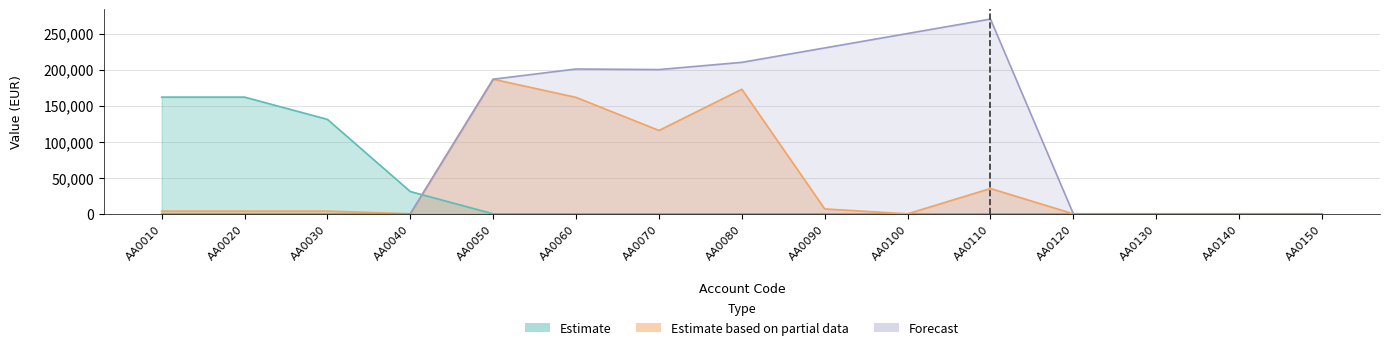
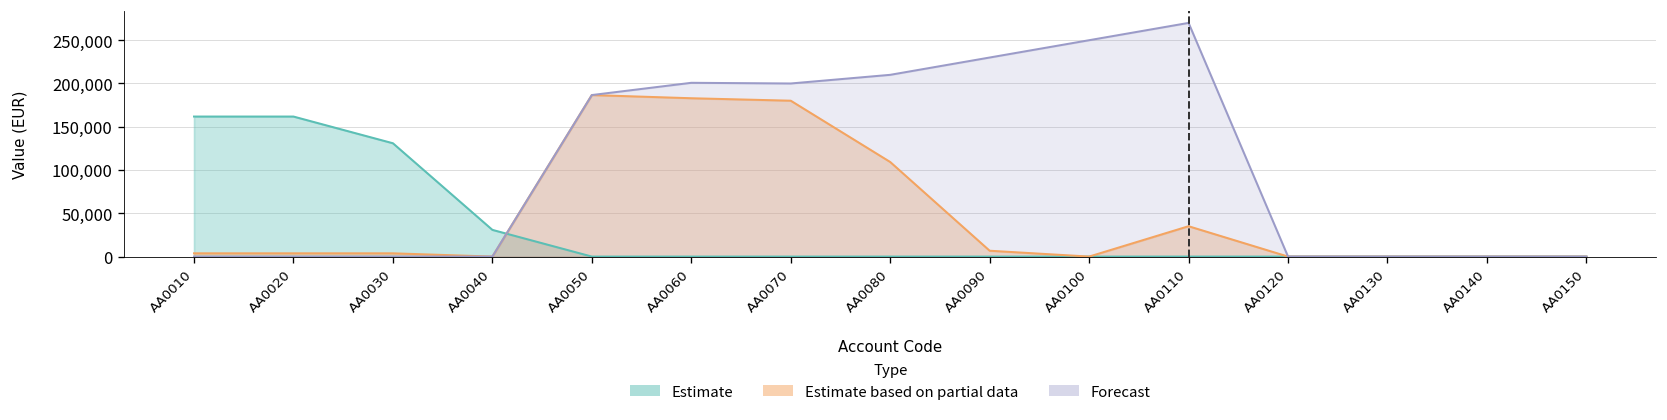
Estimate based on partial data, AA0060: 160,000 -> 180,000
Estimate based on partial data, AA0070: 120,000 -> 180,000
Estimate based on partial data, AA0080: 170,000 -> 110,000
